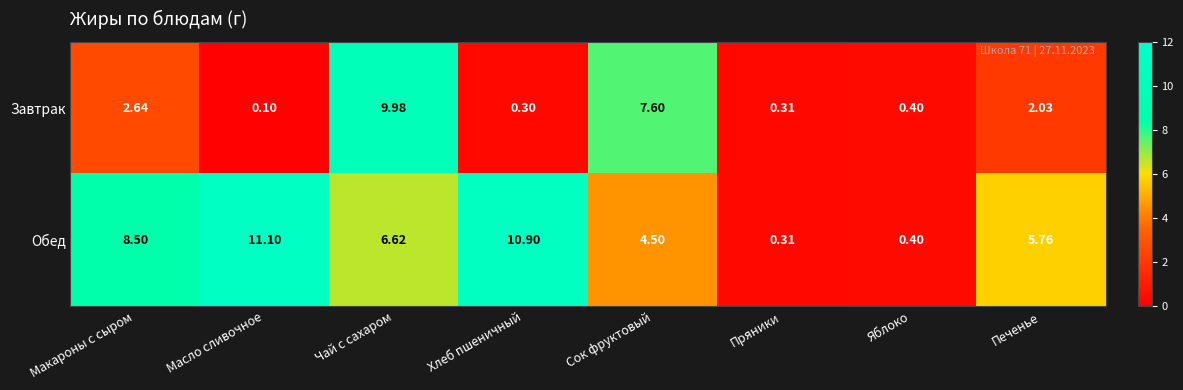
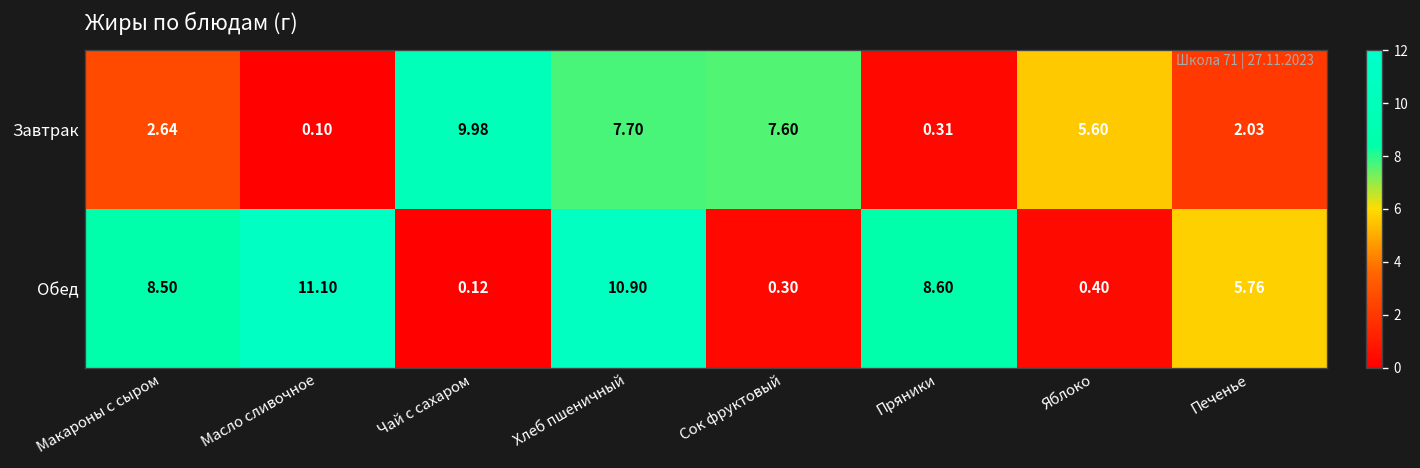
Завтрак, Хлеб пшеничный: 0.30 -> 7.70
Завтрак, Яблоко: 0.40 -> 5.60
Обед, Чай с сахаром: 6.62 -> 0.12
Обед, Сок фруктовый: 4.50 -> 0.30
Обед, Пряники: 0.31 -> 8.60
